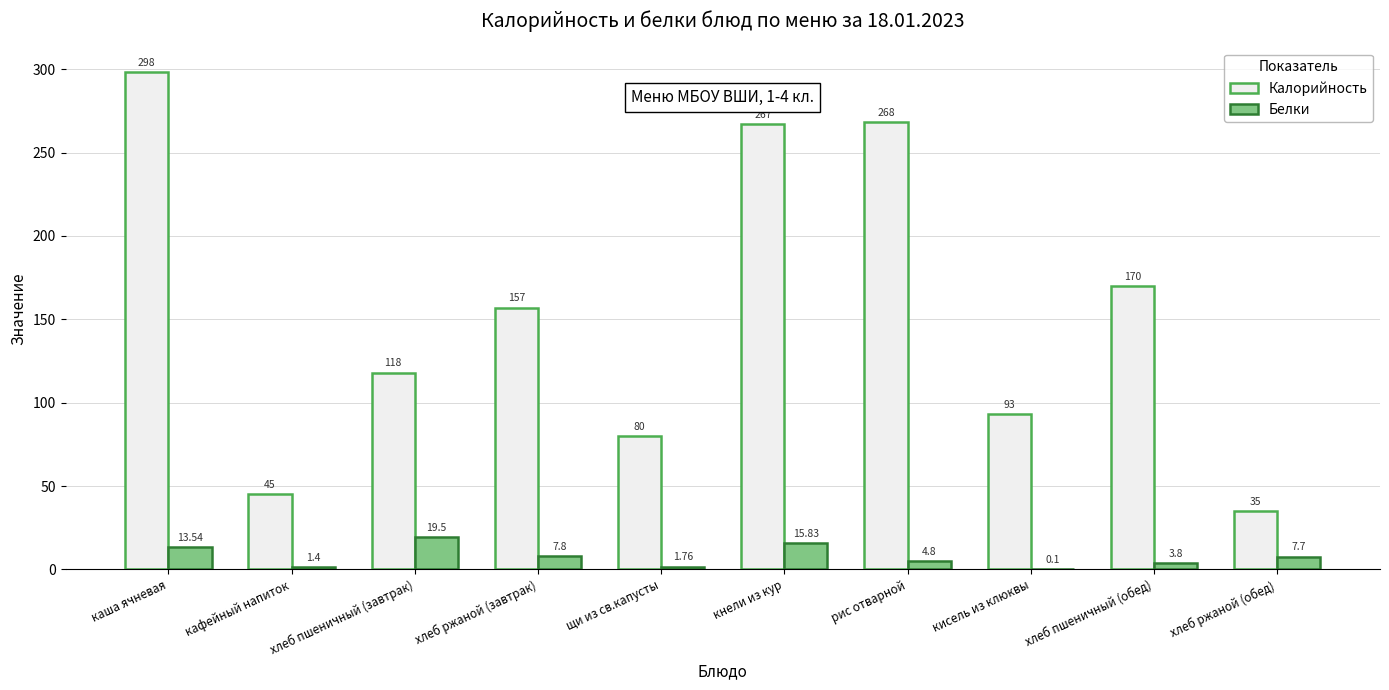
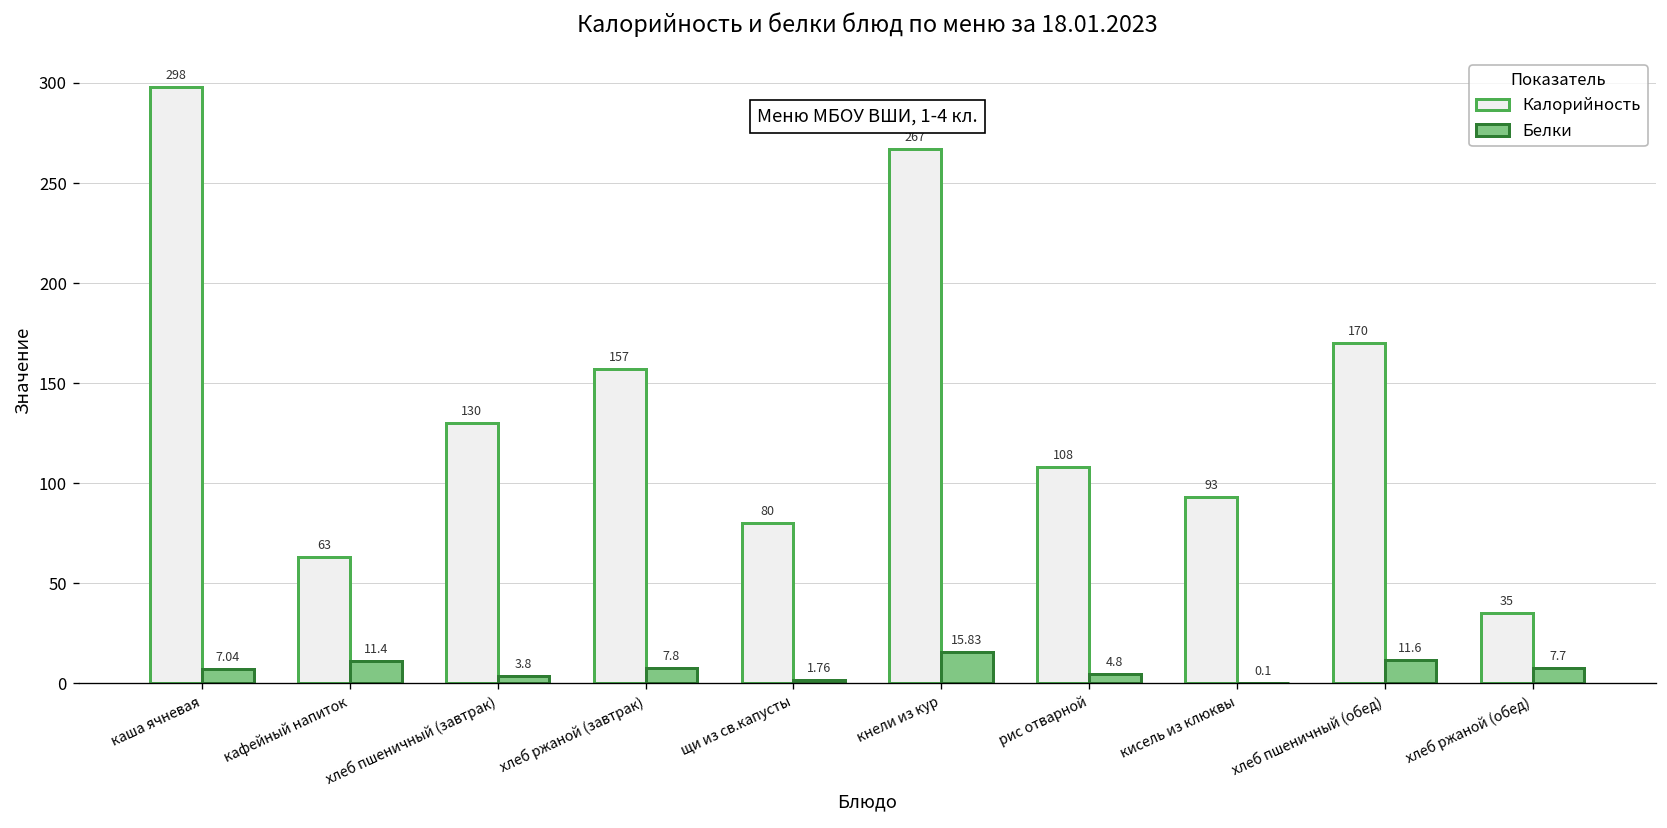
Белки, каша ячневая: 13.54 -> 7.04
Калорийность, кафейный напиток: 45 -> 63
Белки, кафейный напиток: 1.4 -> 11.4
Калорийность, хлеб пшеничный (завтрак): 118 -> 130
Белки, хлеб пшеничный (завтрак): 19.5 -> 3.8
Калорийность, рис отварной: 268 -> 108
Белки, хлеб пшеничный (обед): 3.8 -> 11.6
